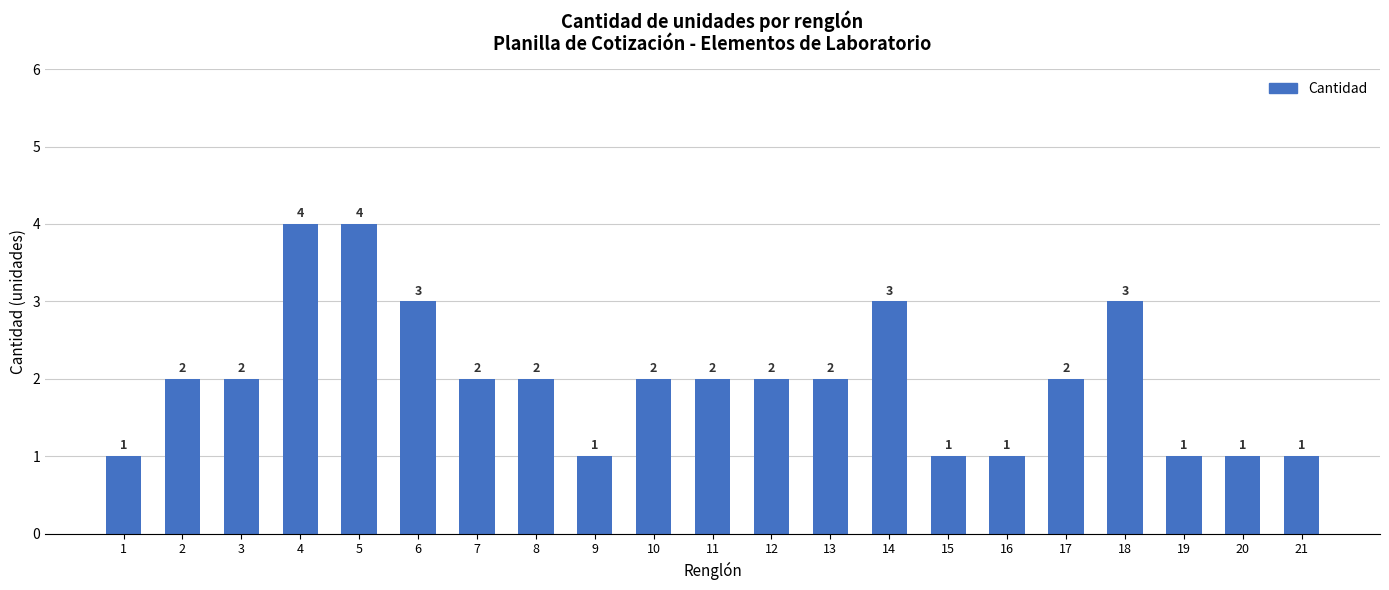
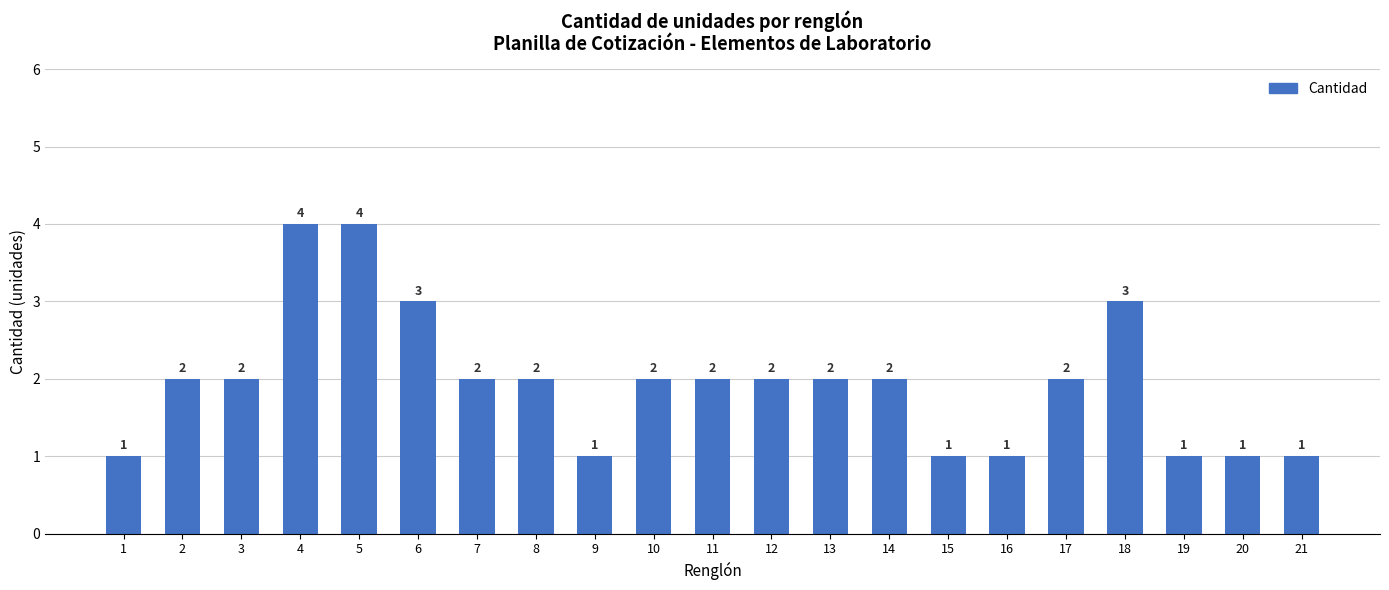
14: 3 -> 2
